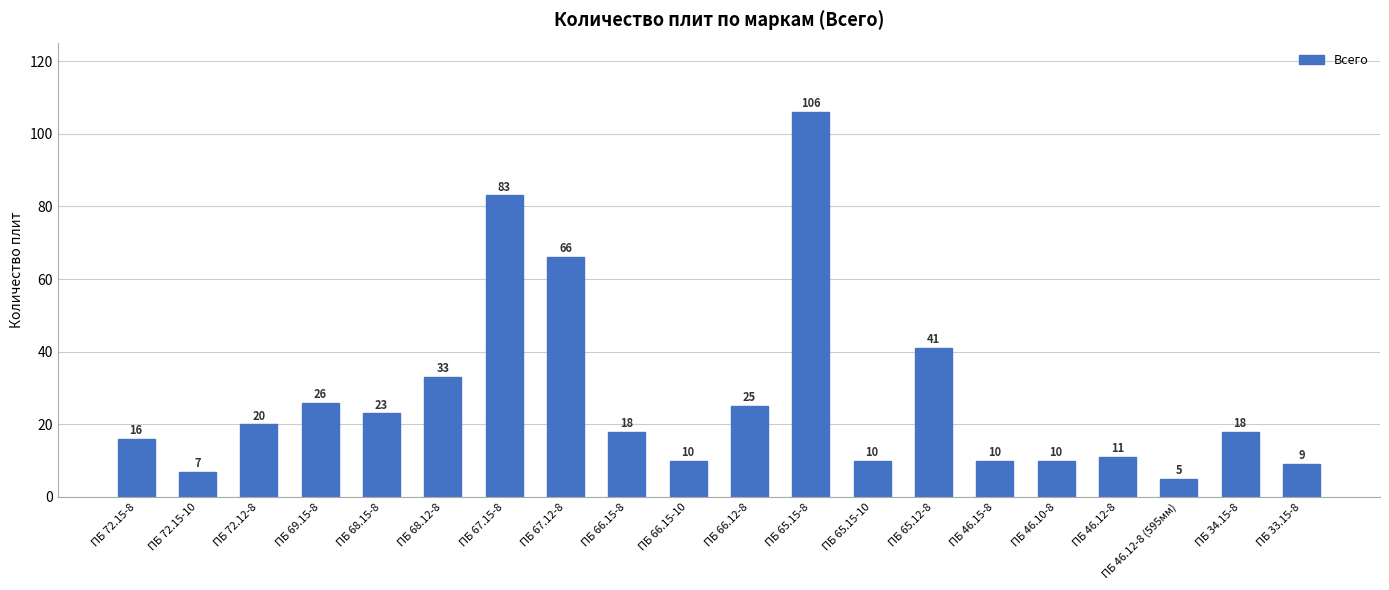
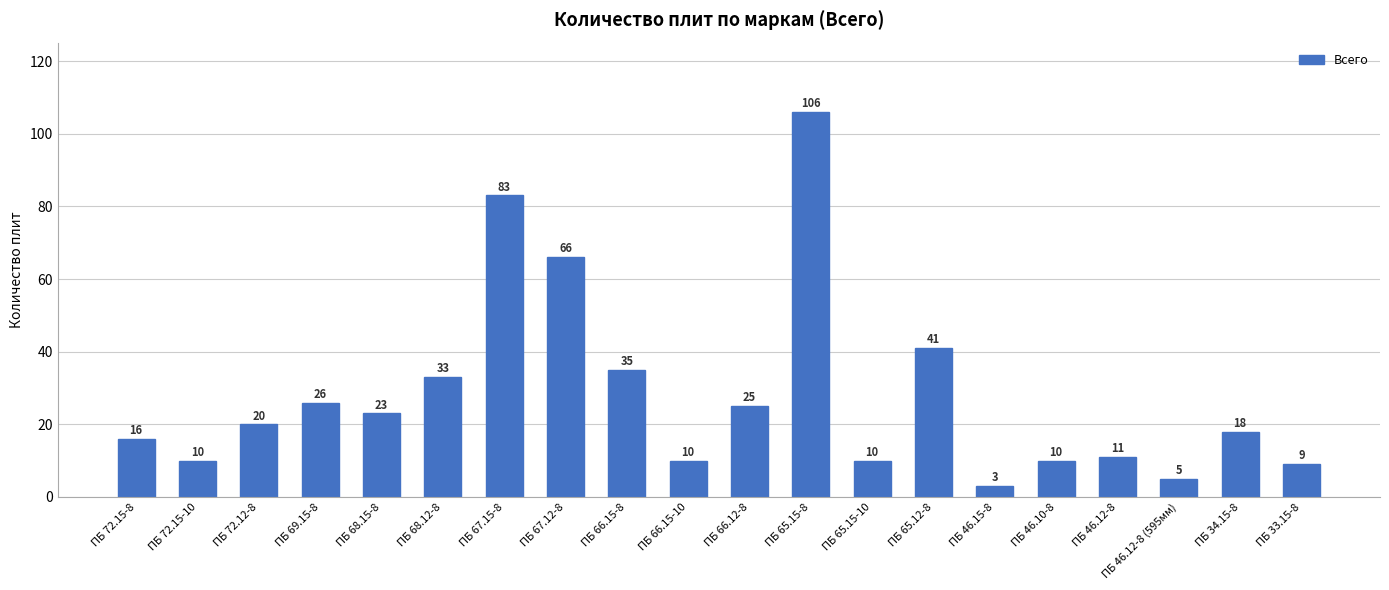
ПБ 72.15-10: 7 -> 10
ПБ 66.15-8: 18 -> 35
ПБ 46.15-8: 10 -> 3
